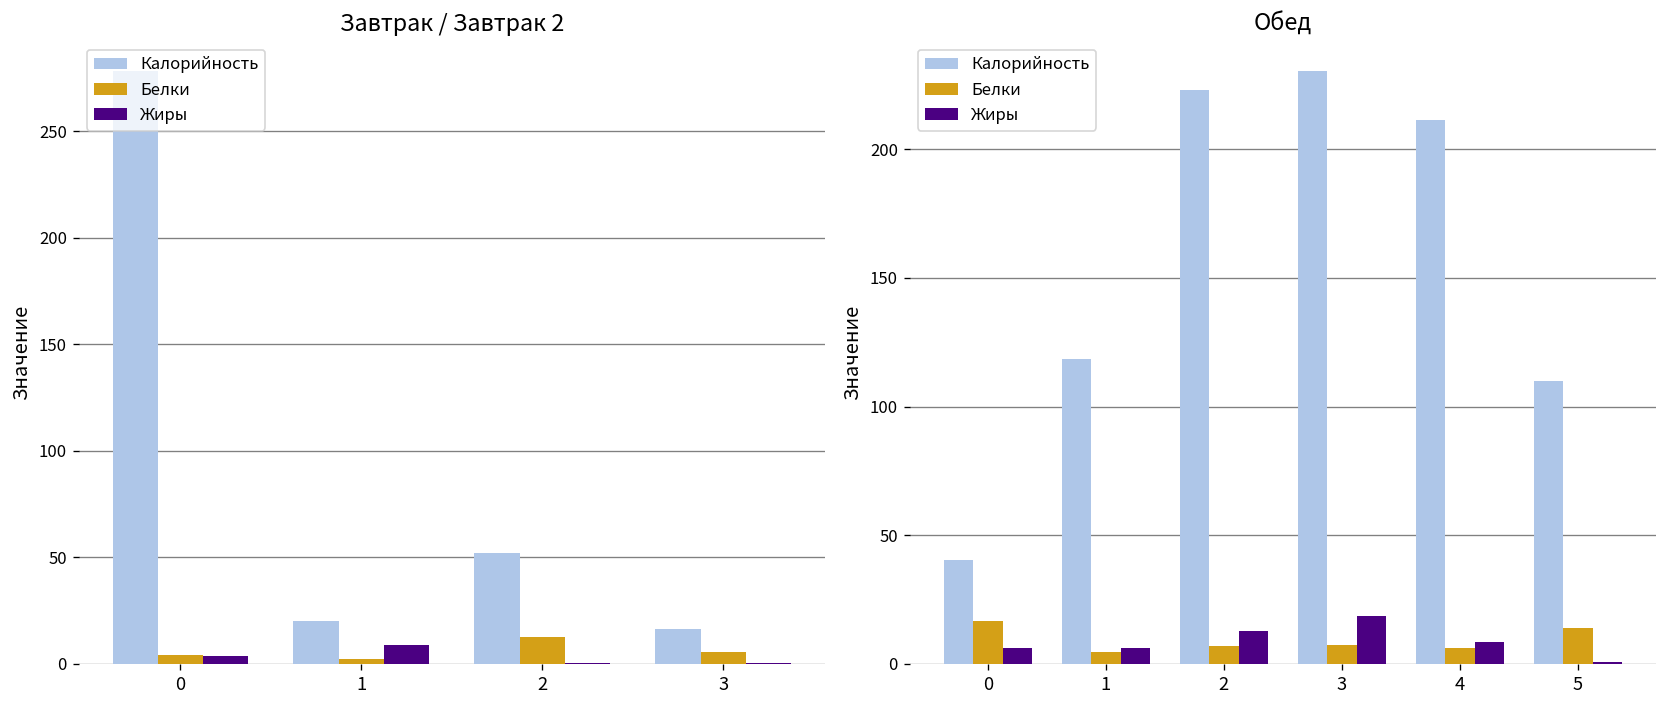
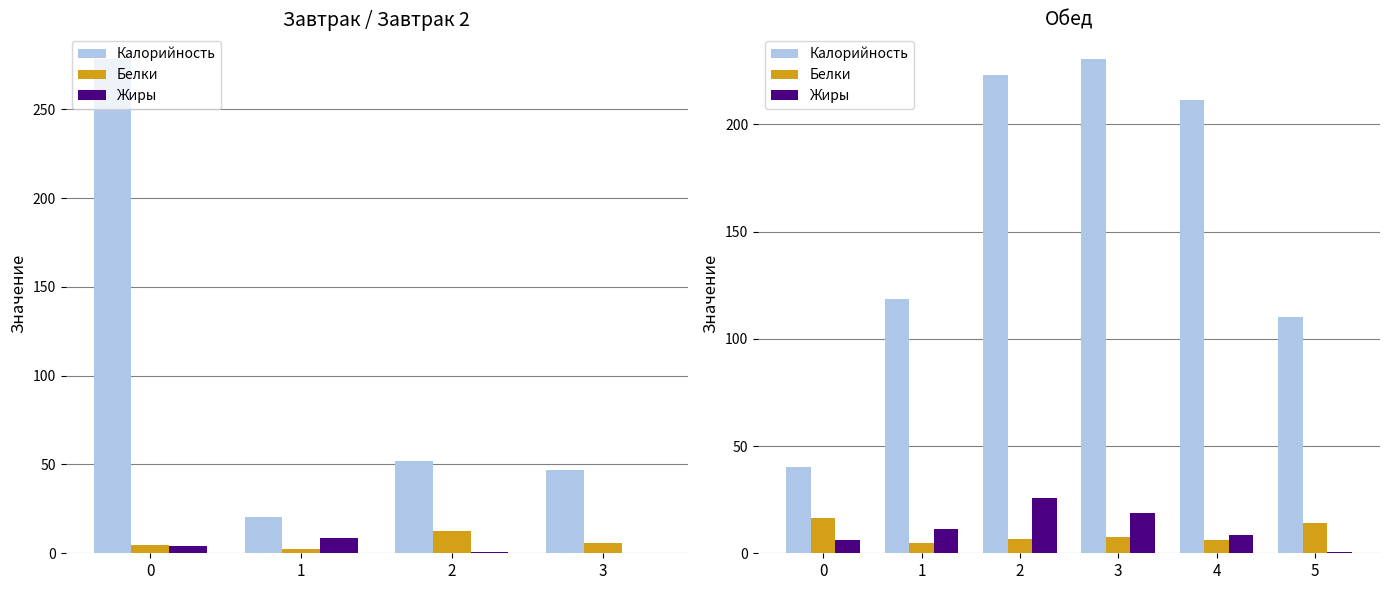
Завтрак / Завтрак 2, Калорийность, 3: 16 -> 47
Обед, Жиры, 1: 6 -> 11
Обед, Жиры, 2: 13 -> 26
